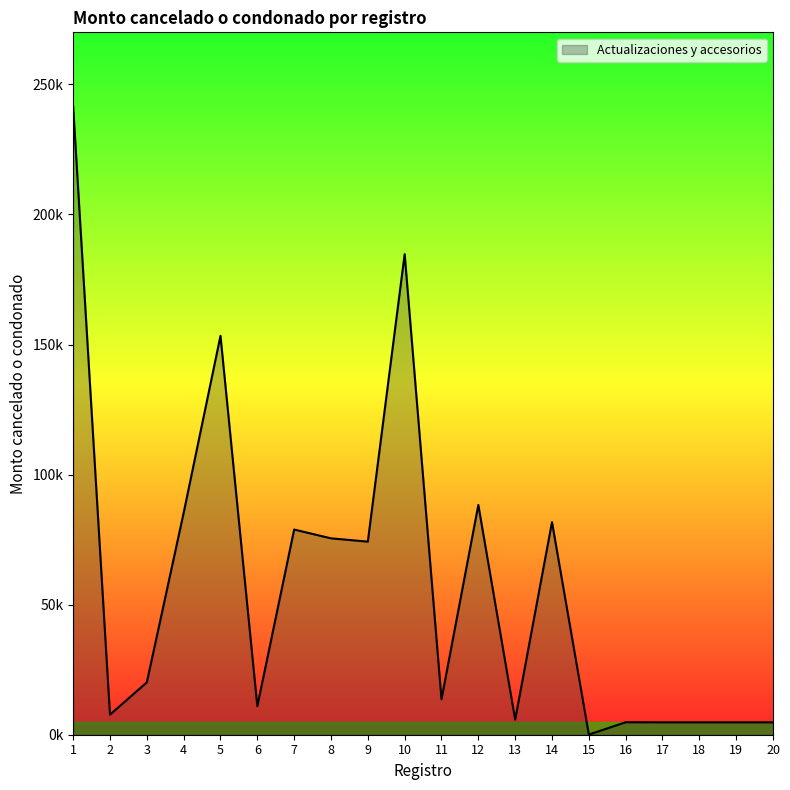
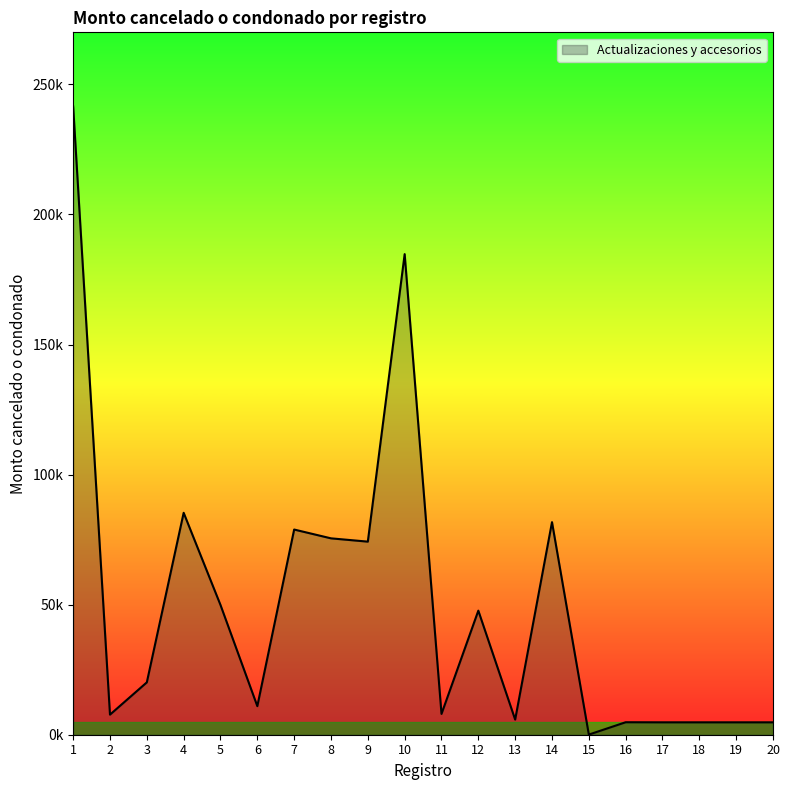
Actualizaciones y accesorios, 5: 153000 -> 50000
Actualizaciones y accesorios, 11: 14000 -> 8000
Actualizaciones y accesorios, 12: 88000 -> 48000
